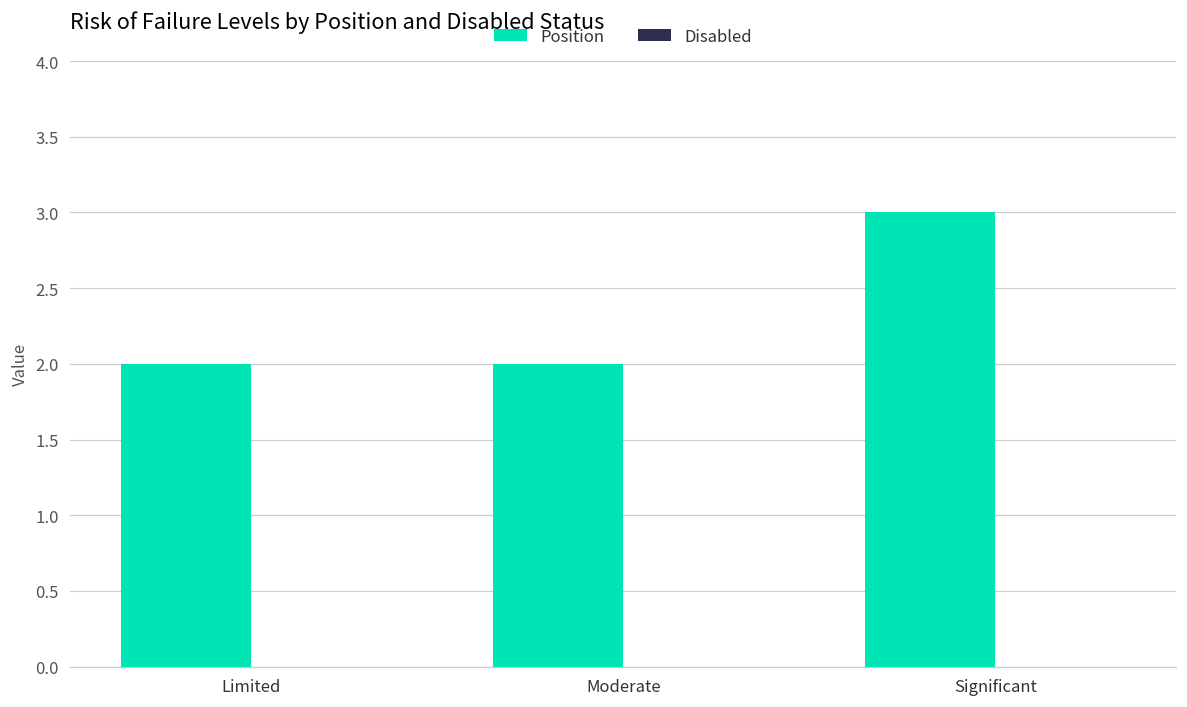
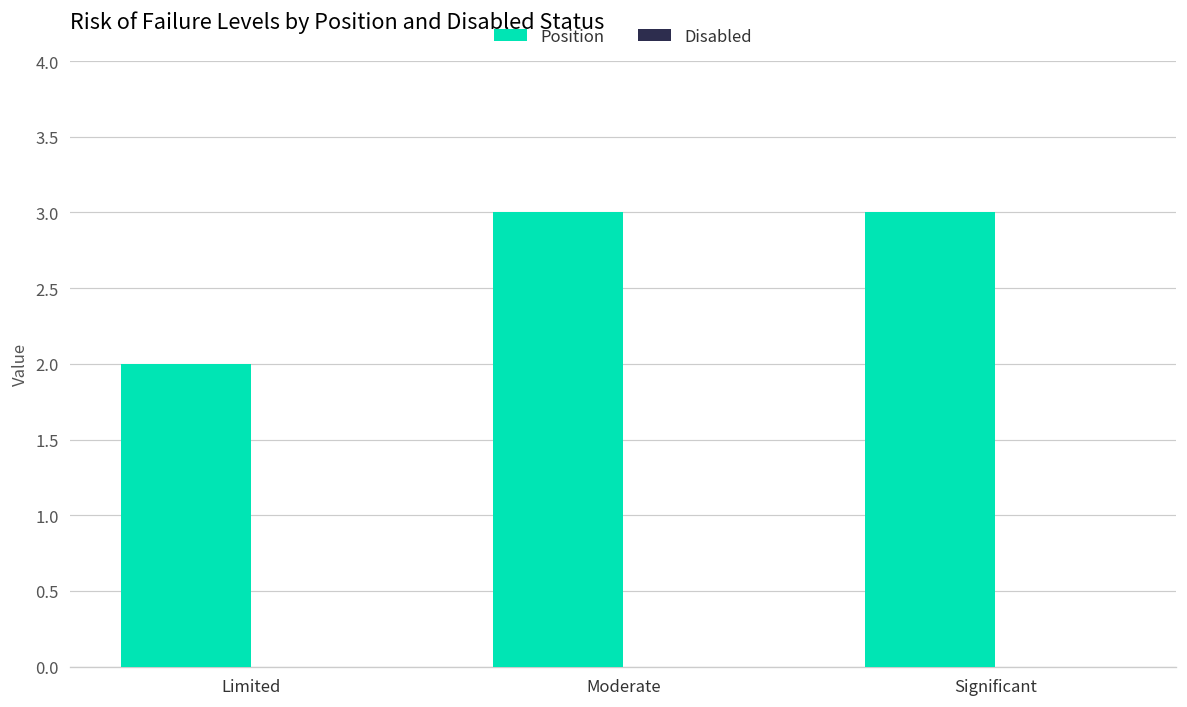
Position, Moderate: 2 -> 3
